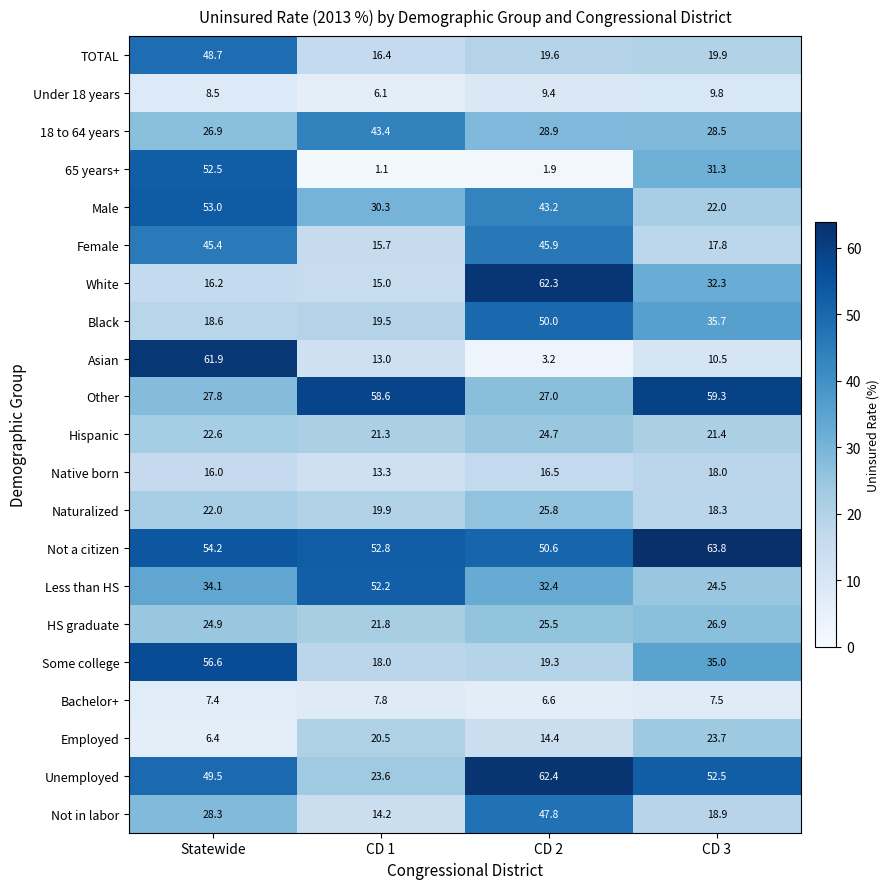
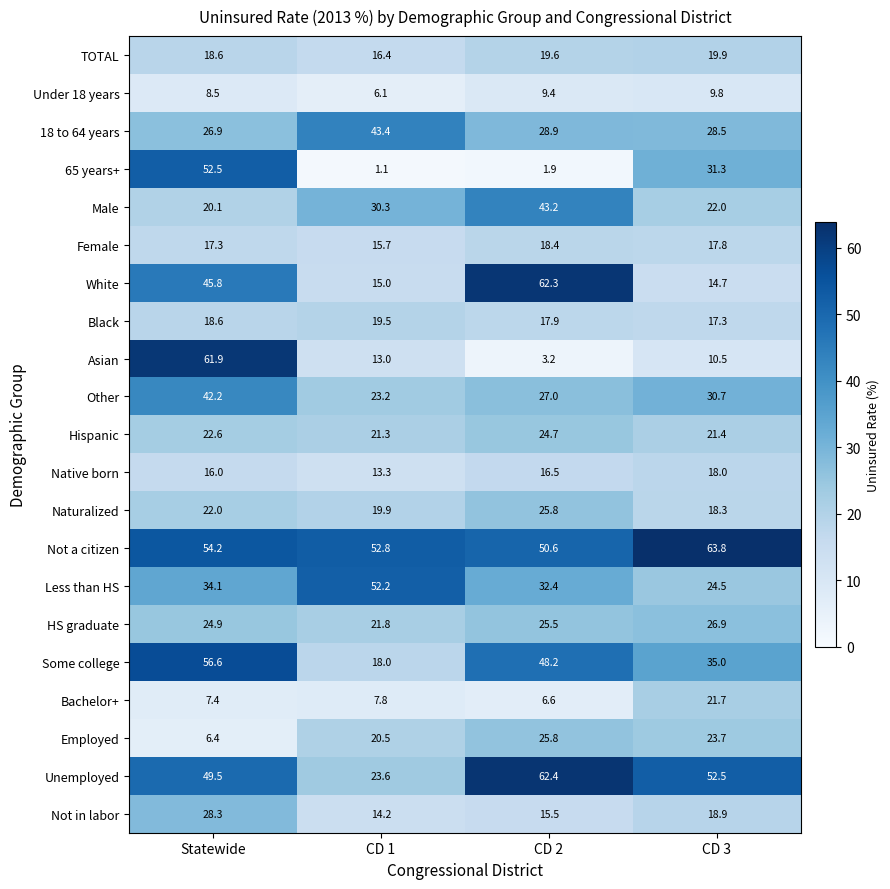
TOTAL, Statewide: 48.7 -> 18.6
Male, Statewide: 53.0 -> 20.1
Female, Statewide: 45.4 -> 17.3
Female, CD 2: 45.9 -> 18.4
White, Statewide: 16.2 -> 45.8
White, CD 3: 32.3 -> 14.7
Black, CD 2: 50.0 -> 17.9
Black, CD 3: 35.7 -> 17.3
Other, Statewide: 27.8 -> 42.2
Other, CD 1: 58.6 -> 23.2
Other, CD 3: 59.3 -> 30.7
Some college, CD 2: 19.3 -> 48.2
Bachelor+, CD 3: 7.5 -> 21.7
Employed, CD 2: 14.4 -> 25.8
Not in labor, CD 2: 47.8 -> 15.5
